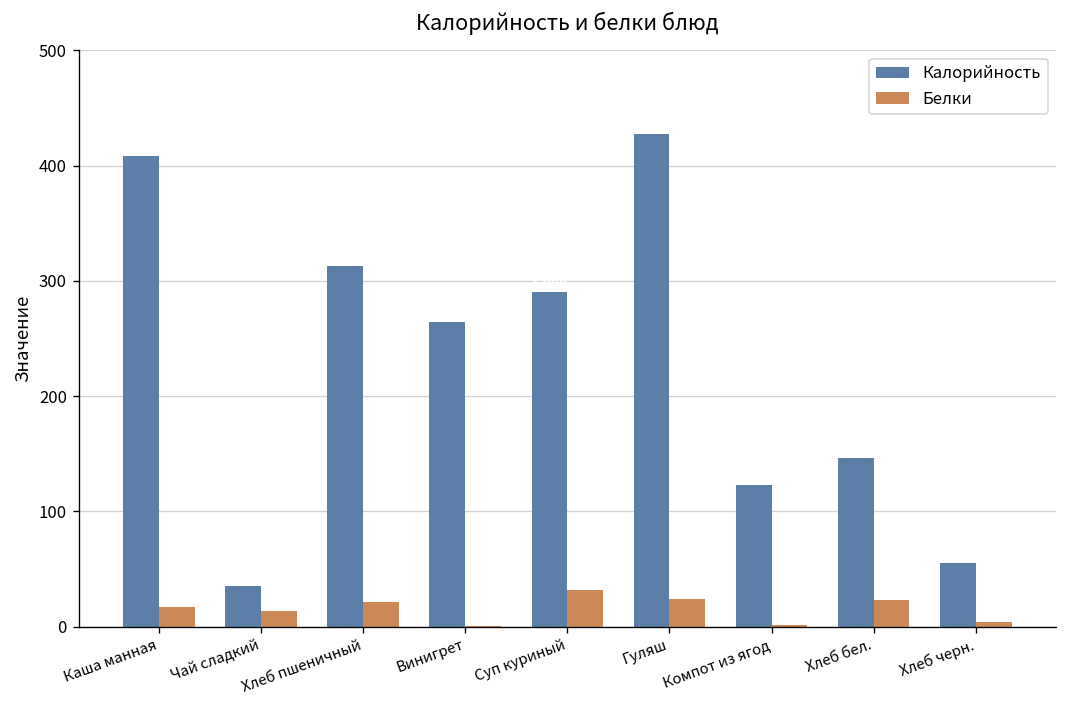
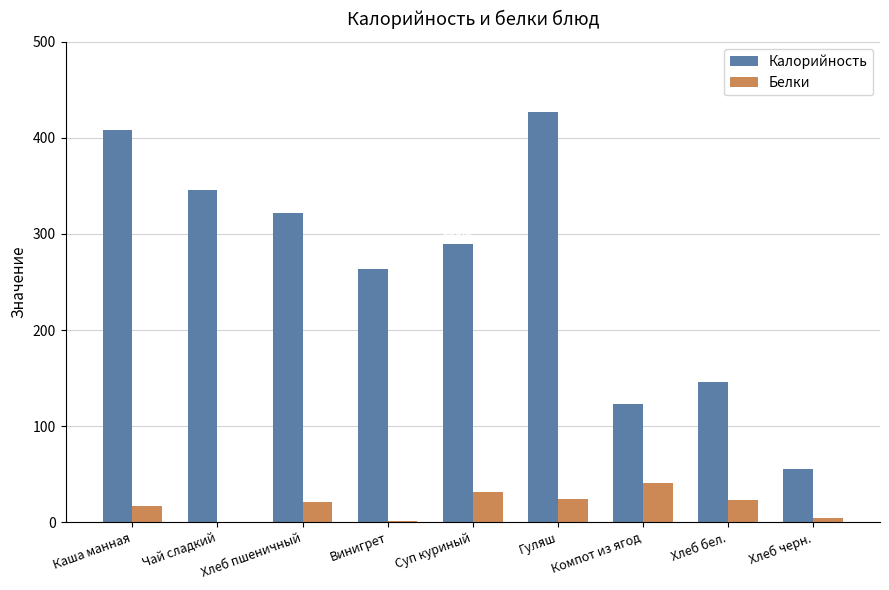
Калорийность, Чай сладкий: 40 -> 350
Белки, Чай сладкий: 10 -> 0
Калорийность, Хлеб пшеничный: 310 -> 320
Белки, Компот из ягод: 0 -> 40
